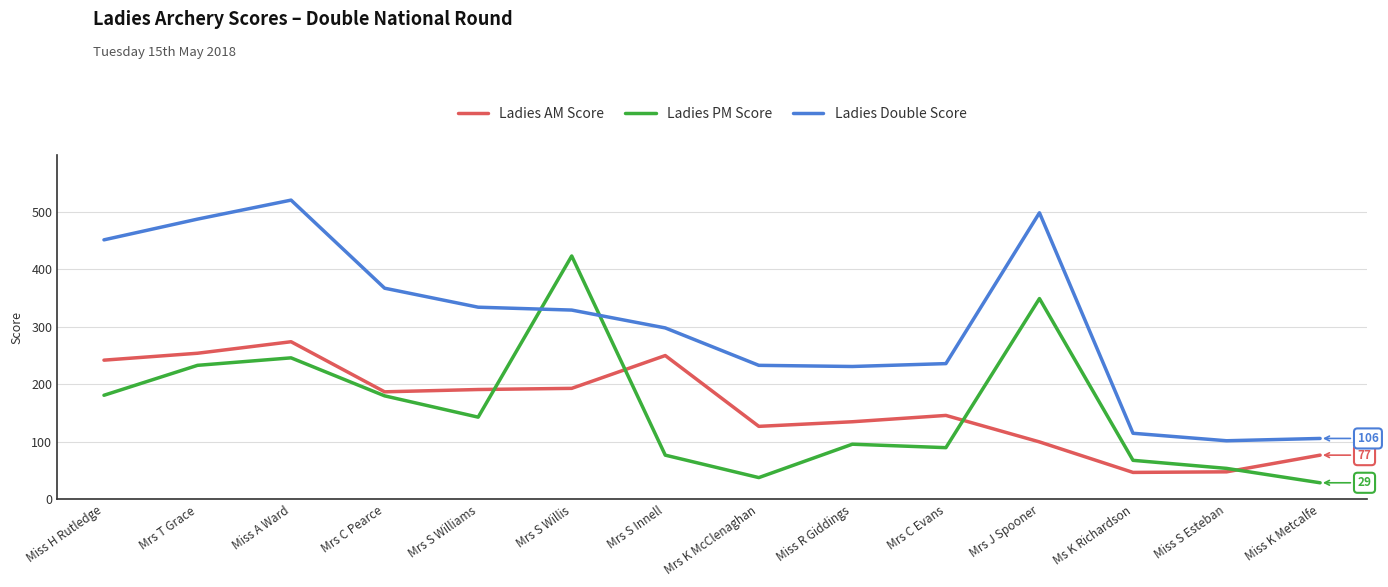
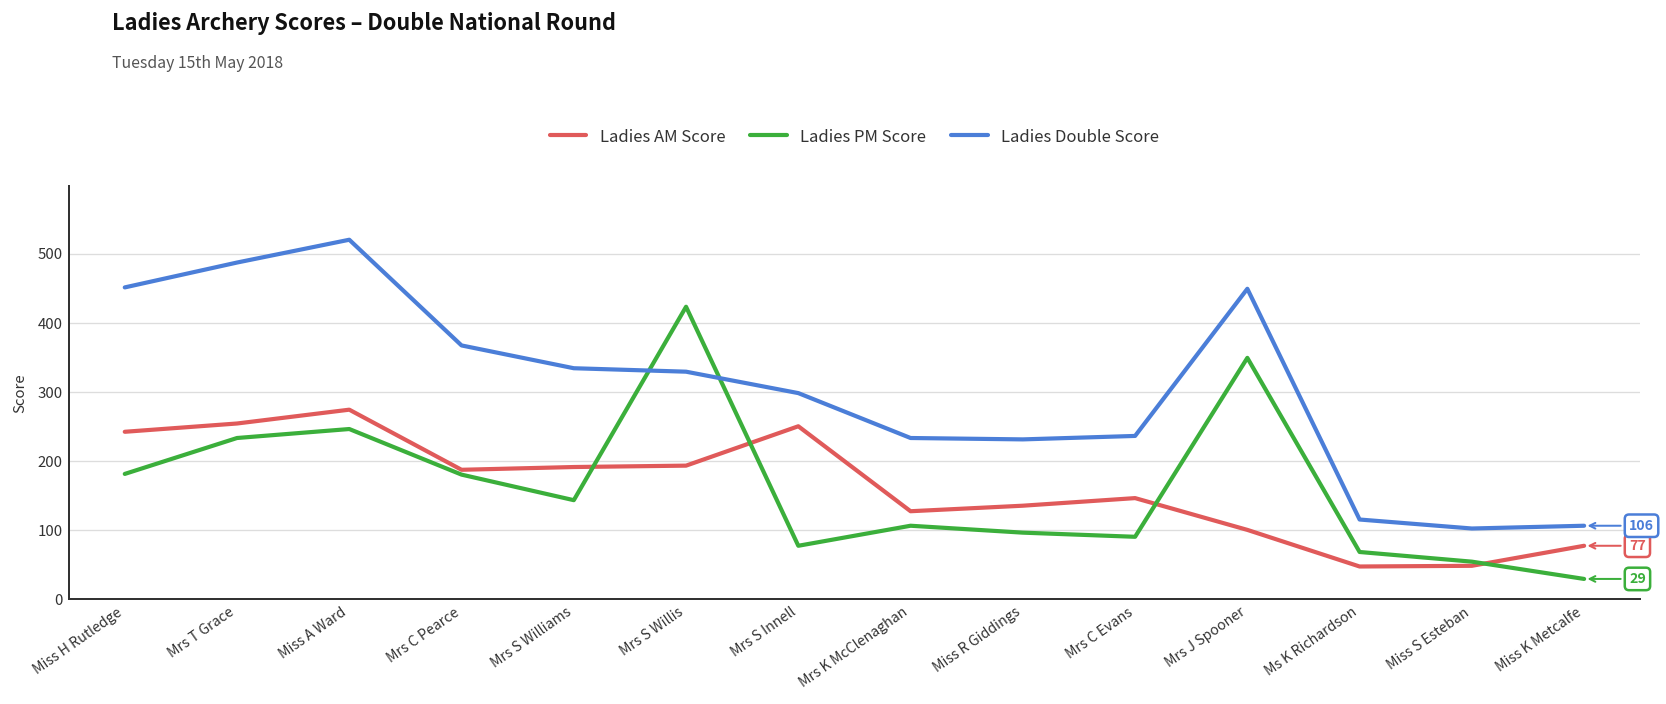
Ladies PM Score, Mrs K McClenaghan: 40 -> 110
Ladies Double Score, Mrs J Spooner: 500 -> 450
